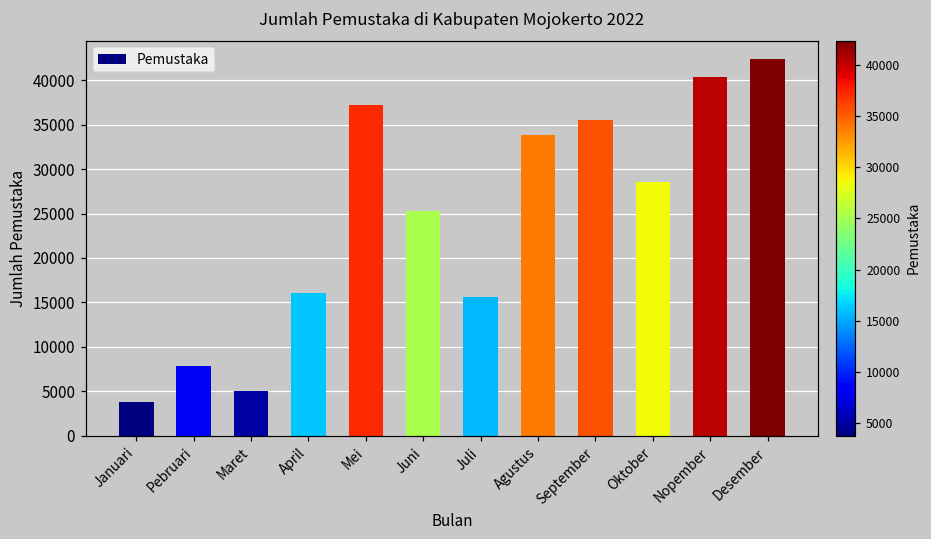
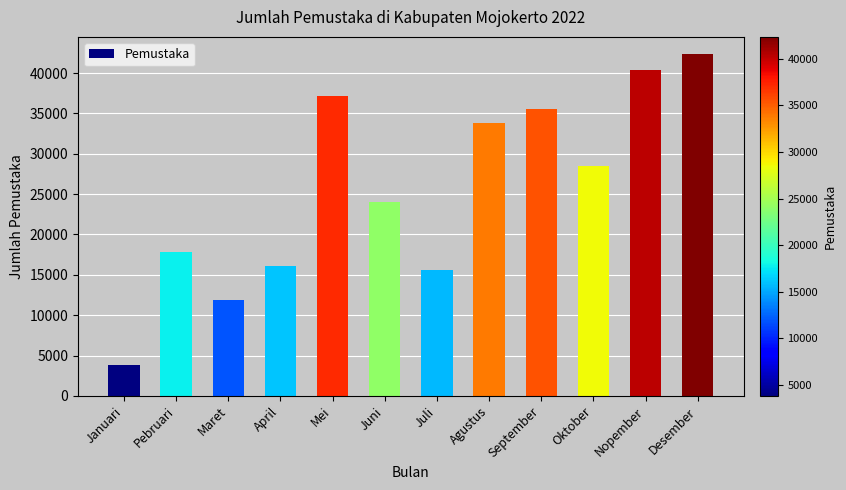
Pebruari: 8000 -> 18000
Maret: 5000 -> 12000
Juni: 25000 -> 24000
